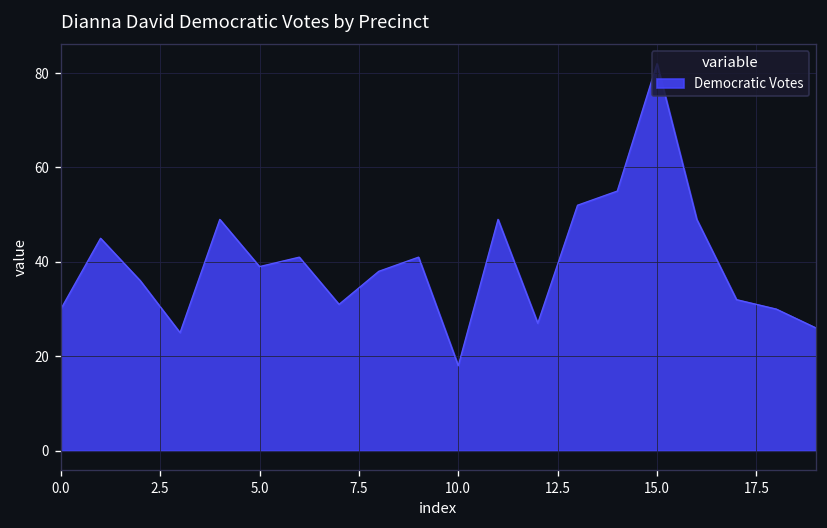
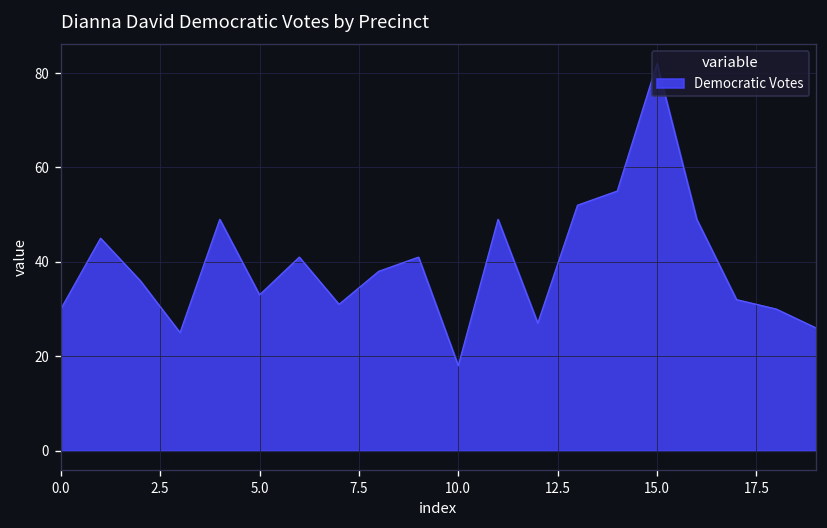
5.0: 39 -> 33
